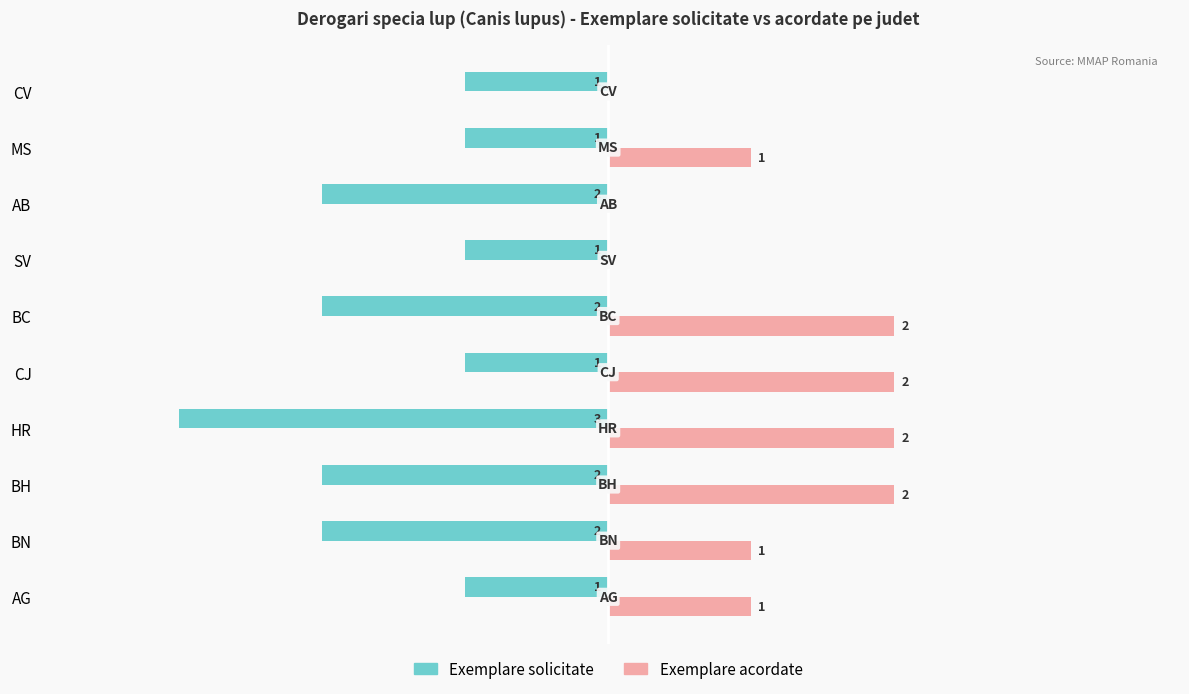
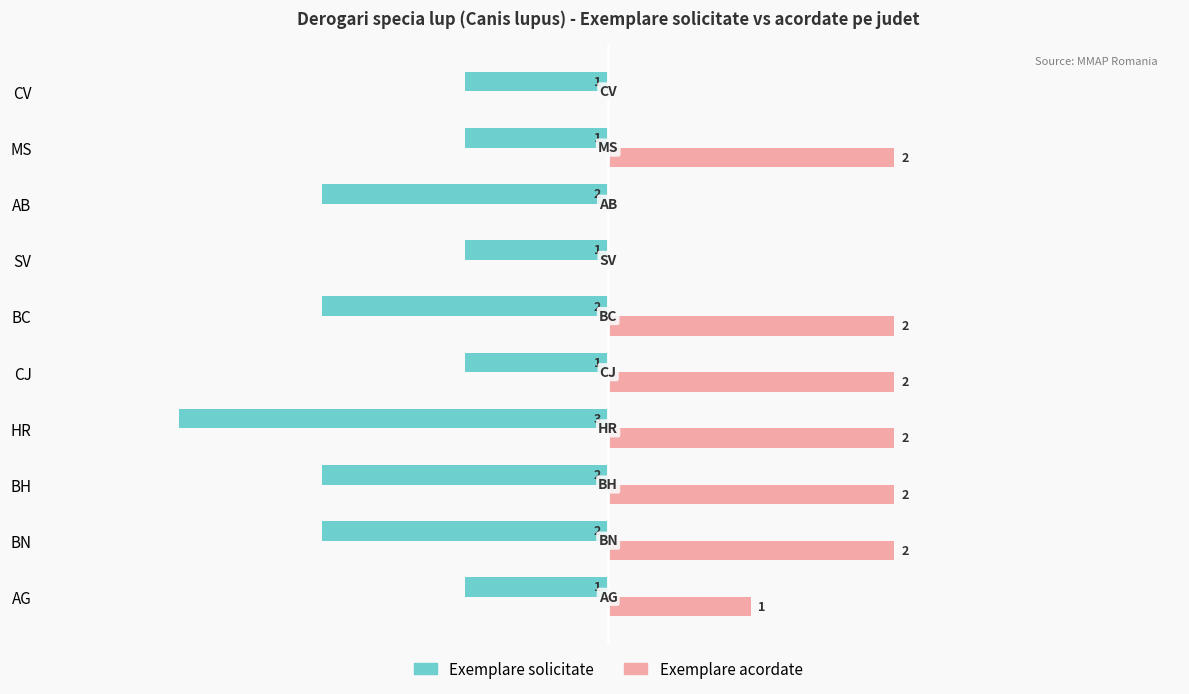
Exemplare acordate, MS: 1 -> 2
Exemplare acordate, BN: 1 -> 2
